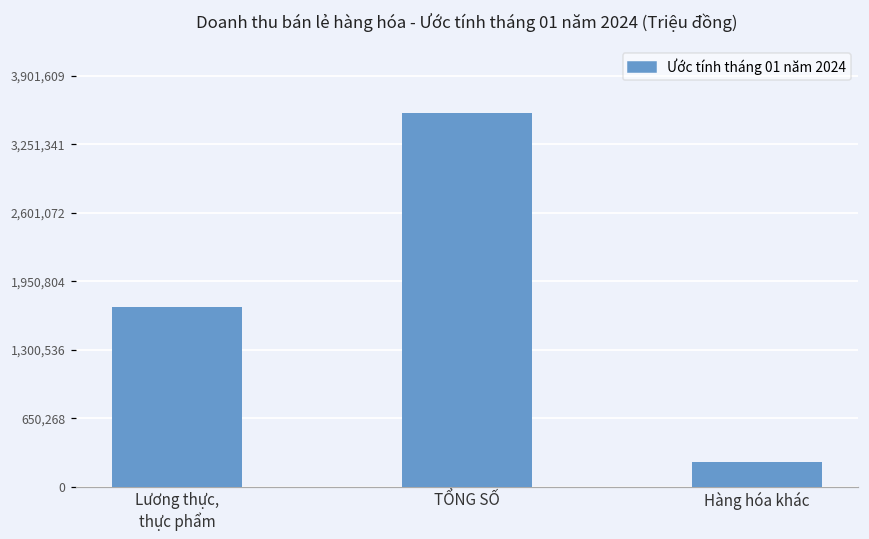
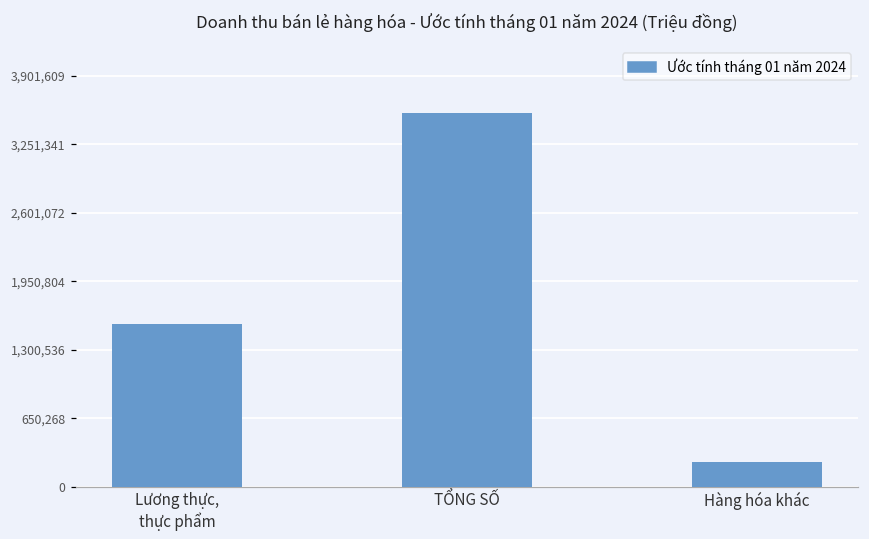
Lương thực, thực phẩm: 1,700,000 -> 1,500,000
